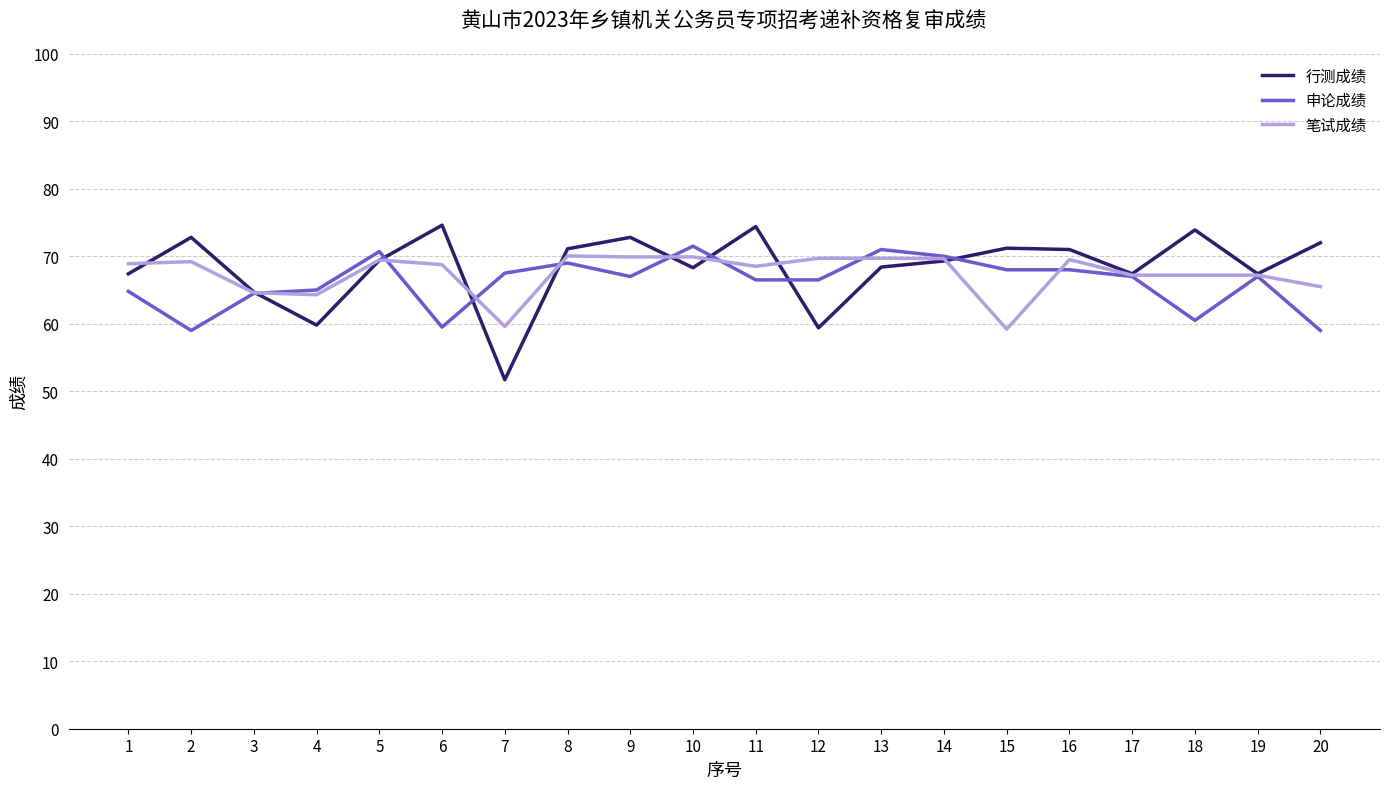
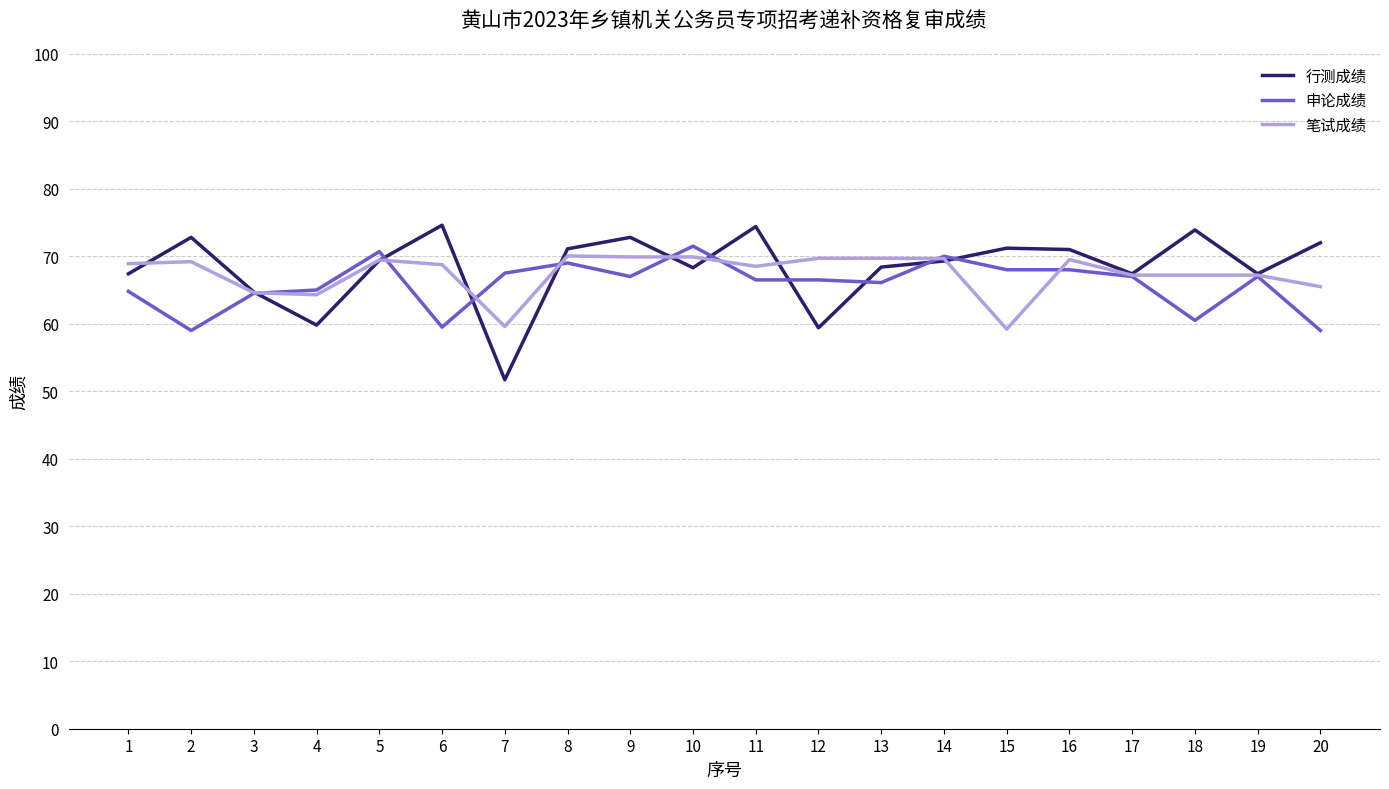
申论成绩, 13: 71 -> 66
